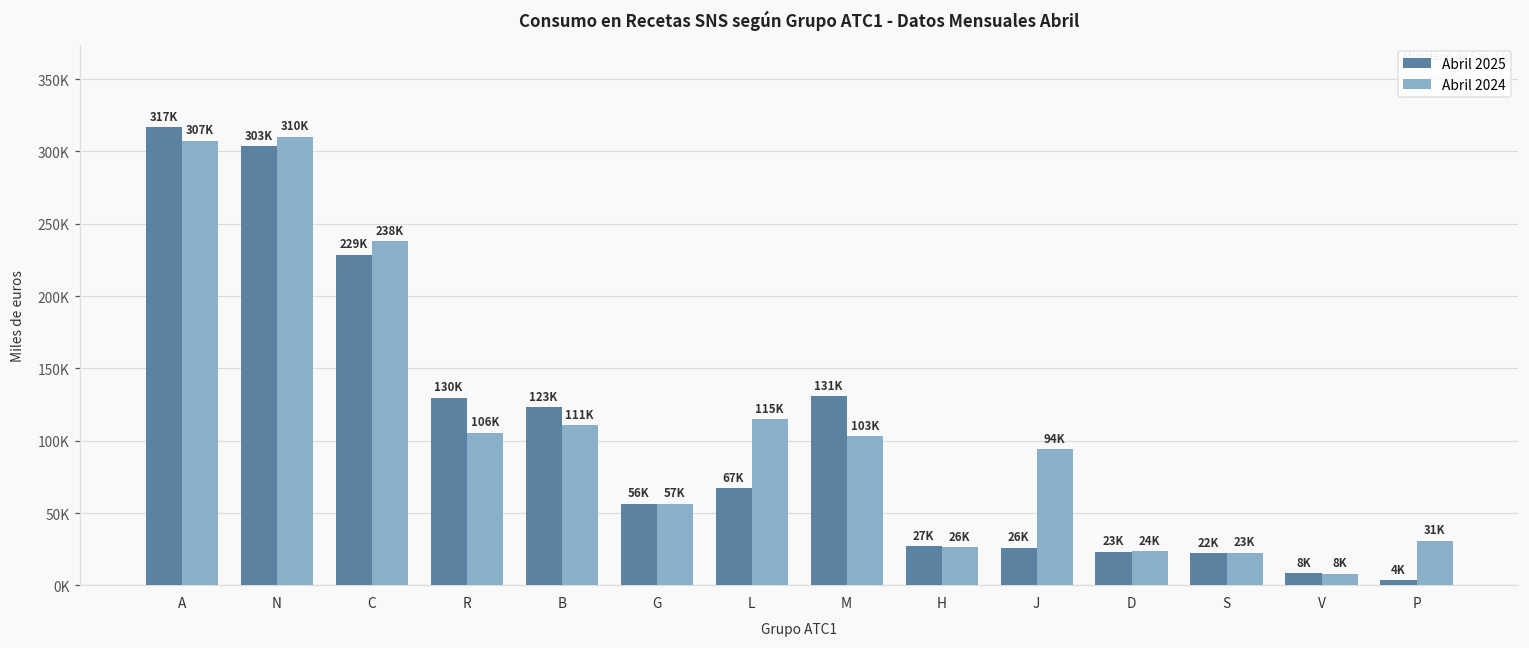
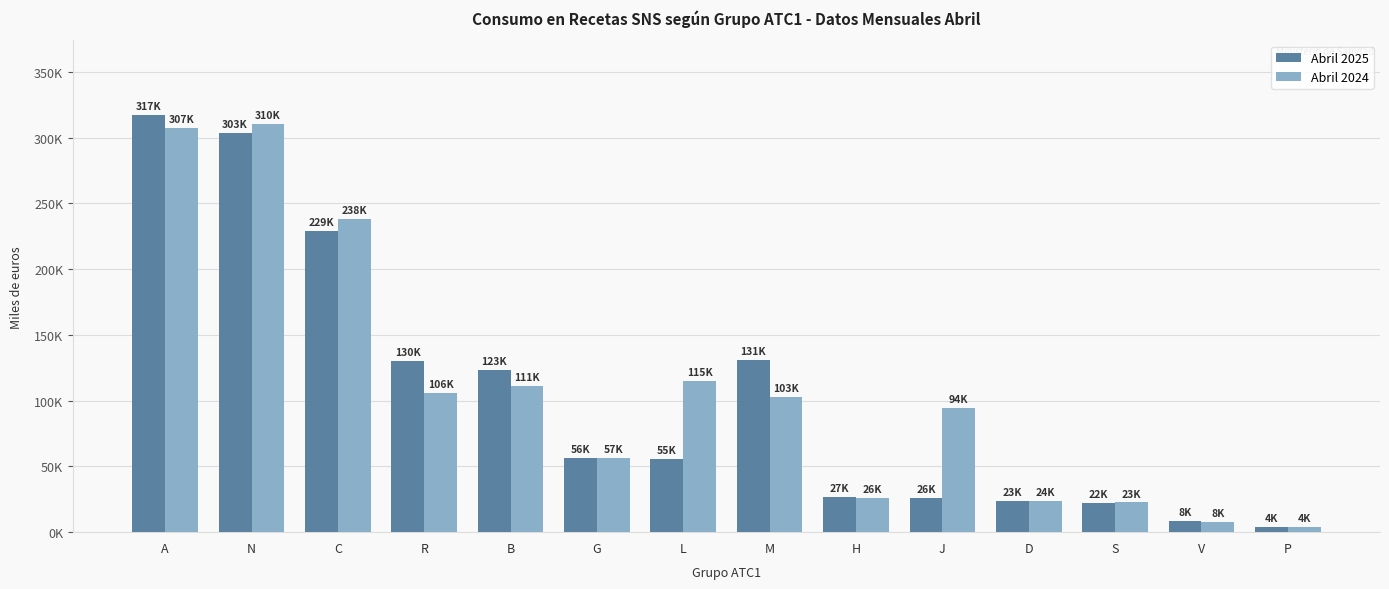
Abril 2025, L: 67K -> 55K
Abril 2024, P: 31K -> 4K
